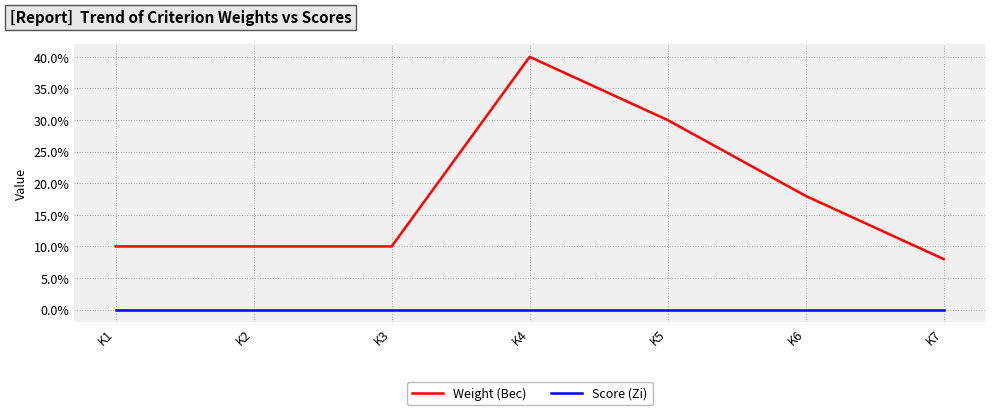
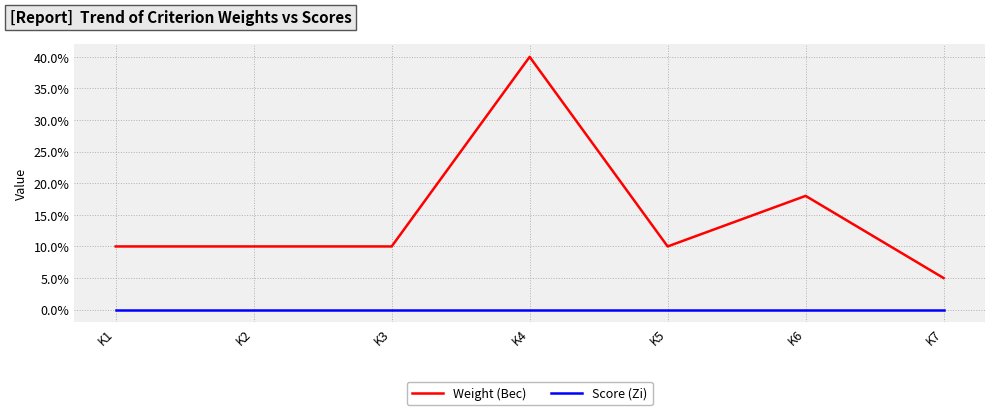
Weight (Вес), K5: 30% -> 10%
Weight (Вес), K7: 8% -> 5%
